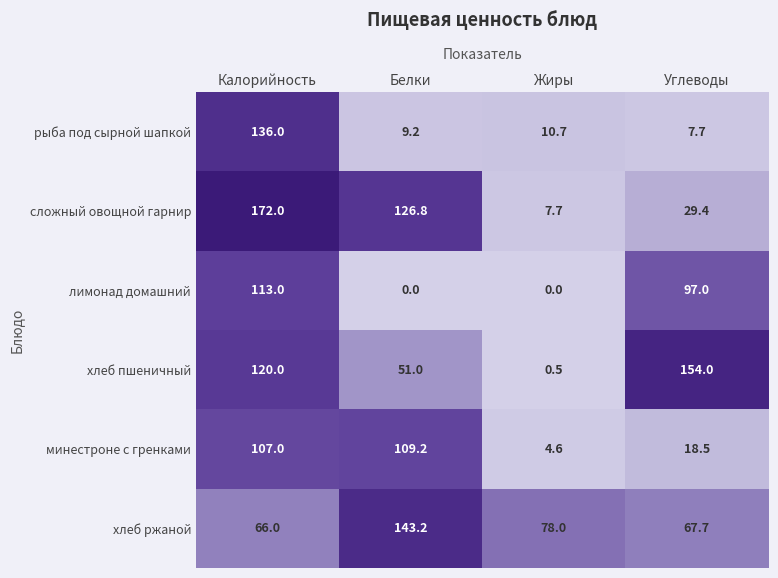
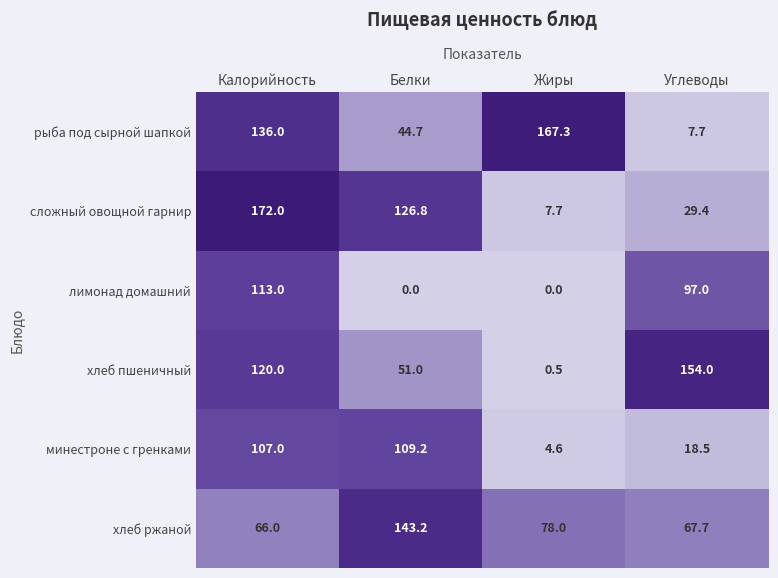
рыба под сырной шапкой, Белки: 9.2 -> 44.7
рыба под сырной шапкой, Жиры: 10.7 -> 167.3
